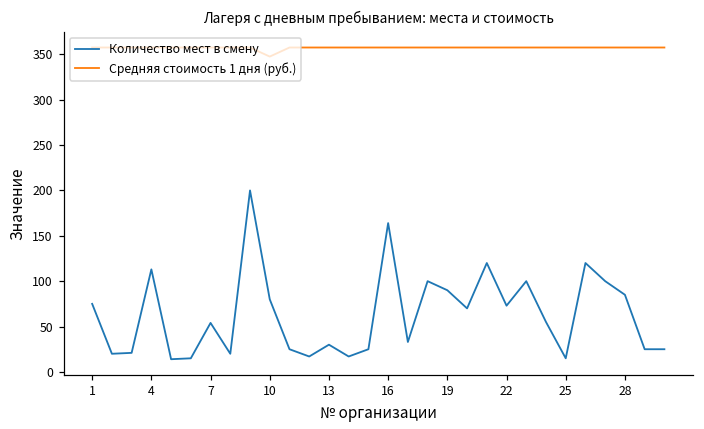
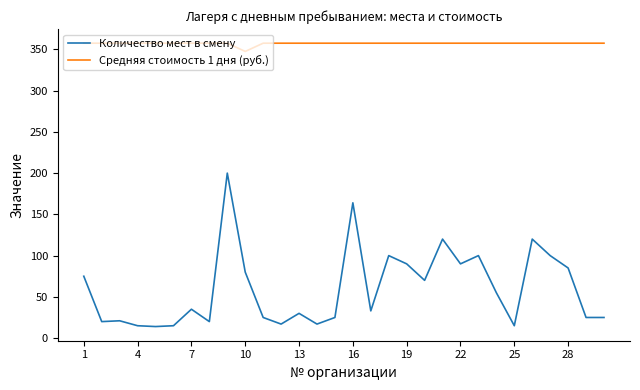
Количество мест в смену, 4: 110 -> 20
Количество мест в смену, 7: 50 -> 40
Количество мест в смену, 22: 70 -> 90
